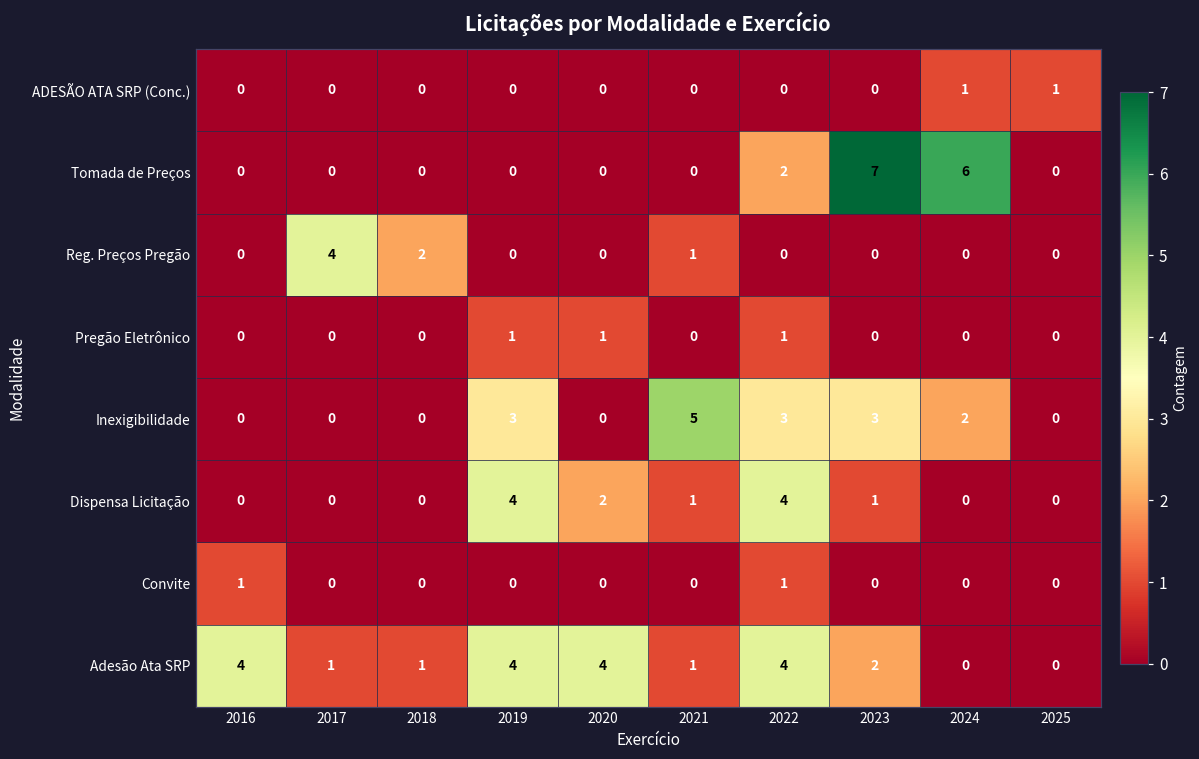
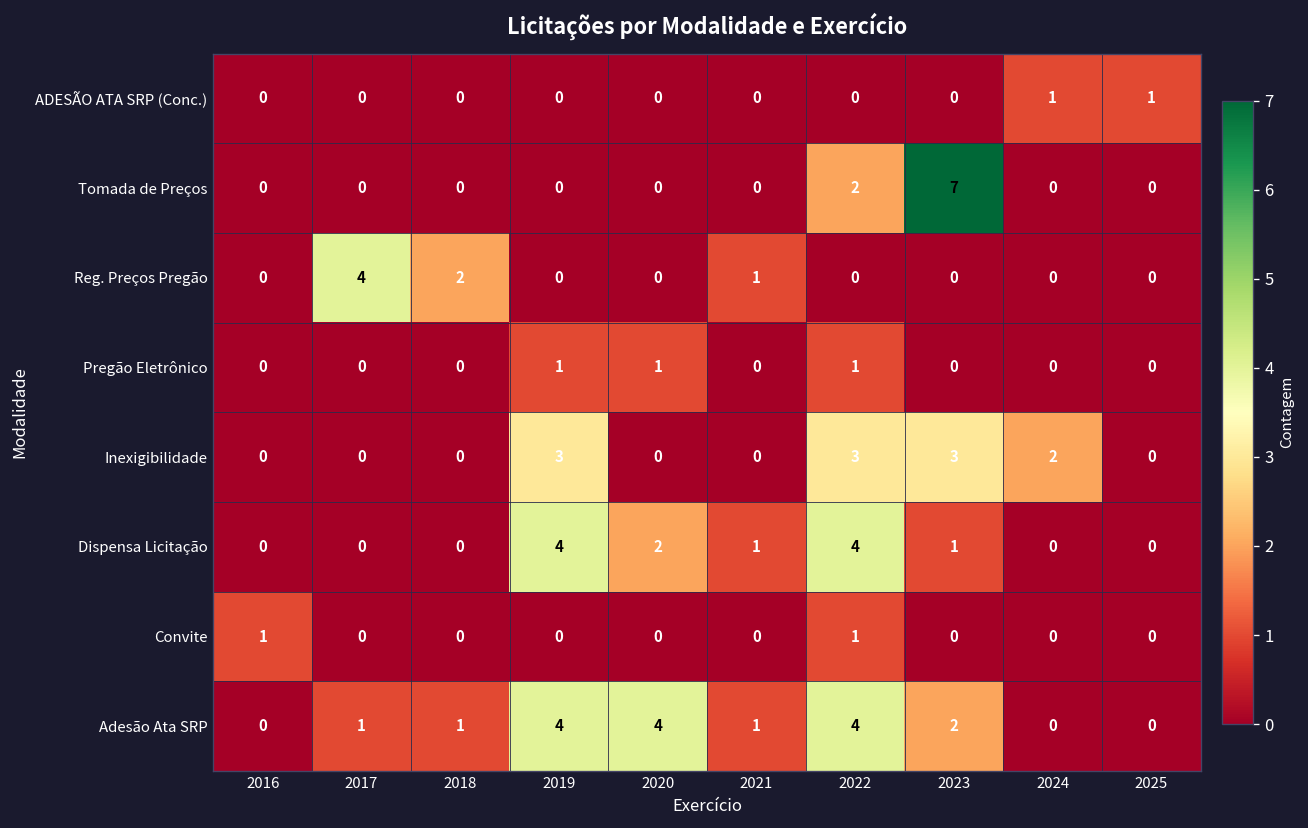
Tomada de Preços, 2024: 6 -> 0
Inexigibilidade, 2021: 5 -> 0
Adesão Ata SRP, 2016: 4 -> 0
